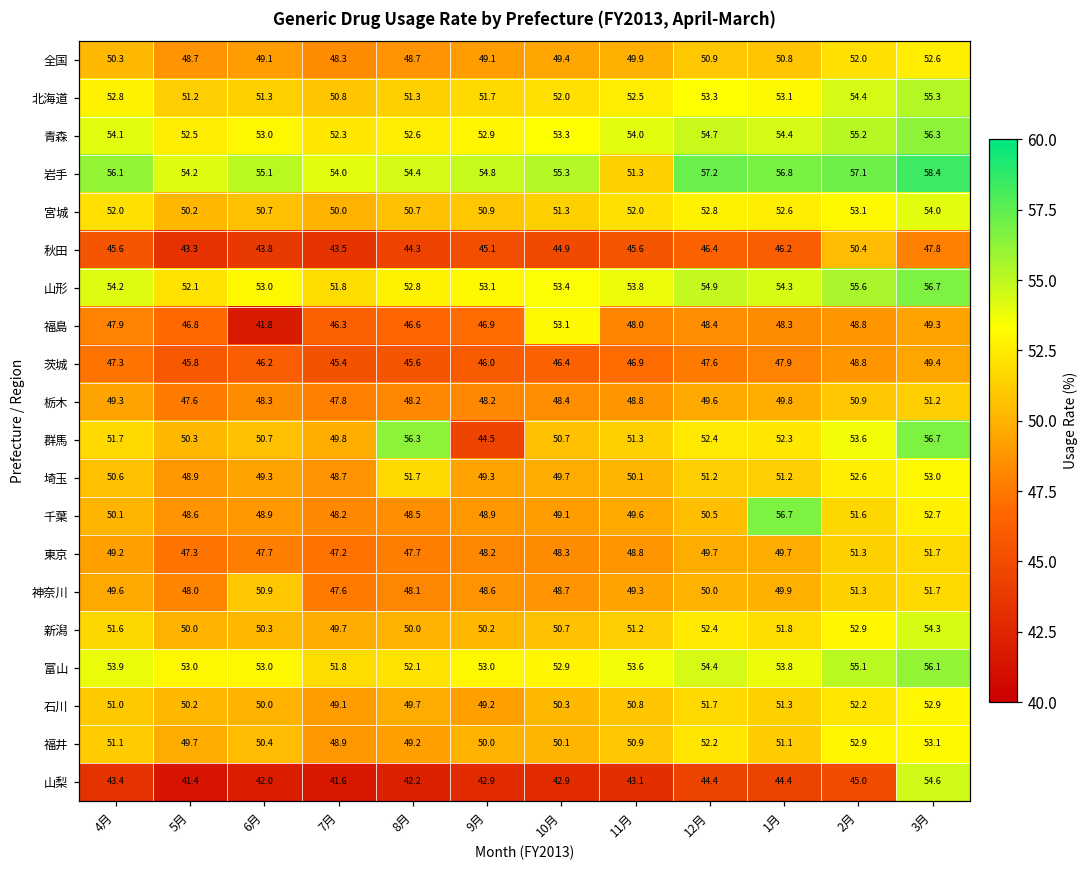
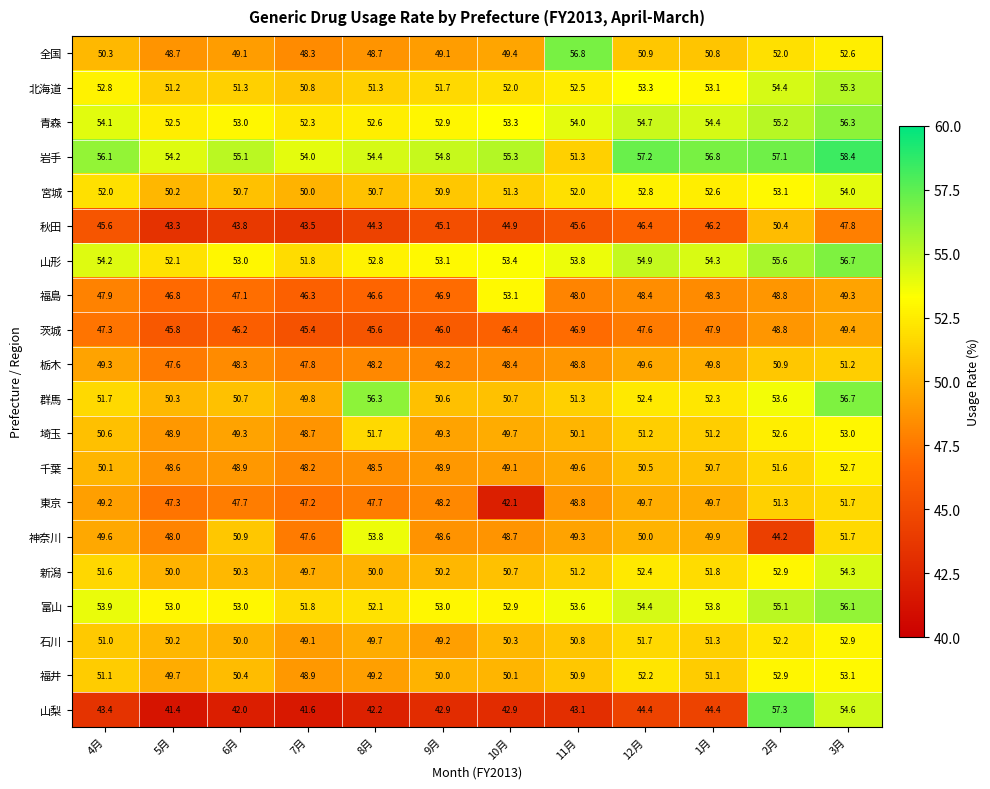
全国, 11月: 49.9 -> 56.8
福島, 6月: 41.8 -> 47.1
群馬, 9月: 44.5 -> 50.6
千葉, 1月: 56.7 -> 50.7
東京, 10月: 48.3 -> 42.1
神奈川, 8月: 48.1 -> 53.8
神奈川, 2月: 51.3 -> 44.2
山梨, 2月: 45.0 -> 57.3
